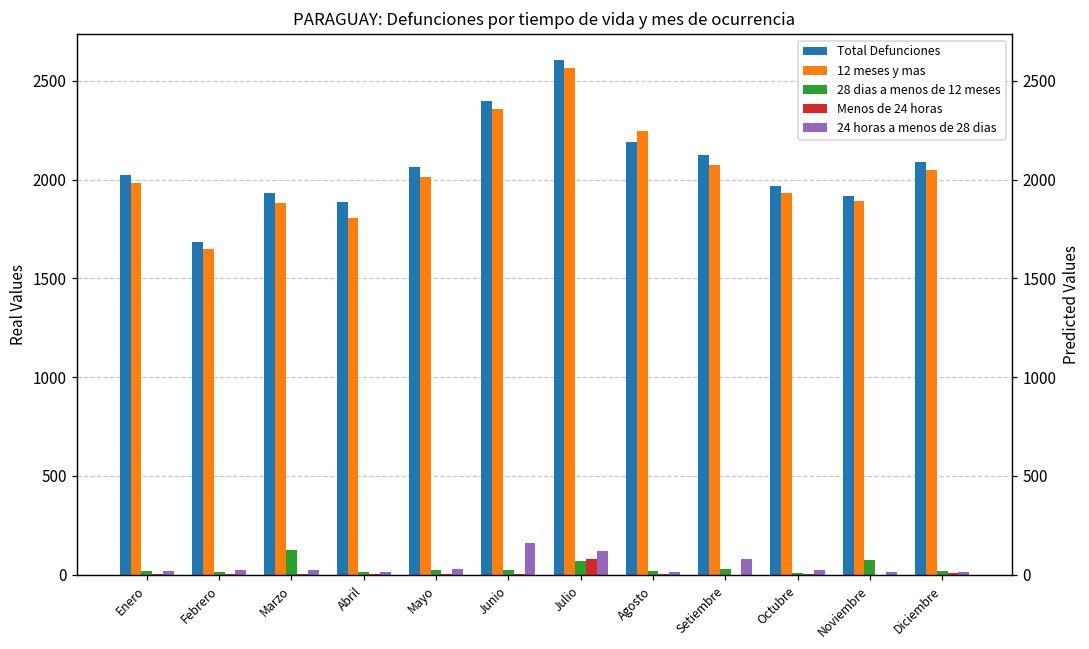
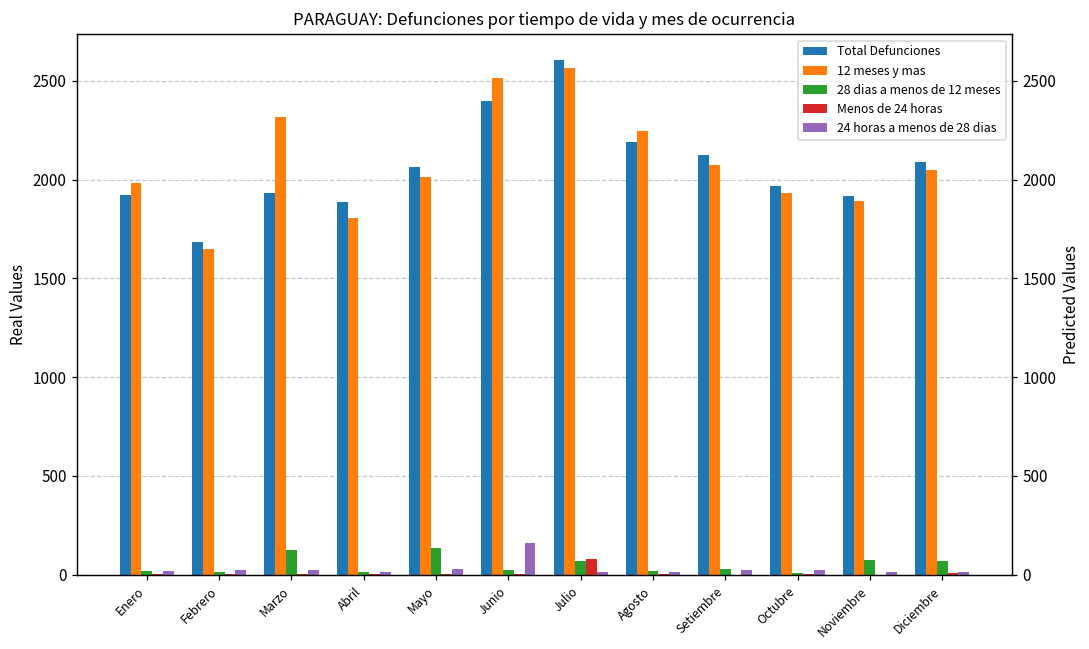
Total Defunciones, Enero: 2020 -> 1920
12 meses y mas, Marzo: 1880 -> 2320
28 dias a menos de 12 meses, Mayo: 20 -> 140
12 meses y mas, Junio: 2360 -> 2510
24 horas a menos de 28 dias, Julio: 120 -> 10
24 horas a menos de 28 dias, Setiembre: 80 -> 20
28 dias a menos de 12 meses, Diciembre: 20 -> 70
